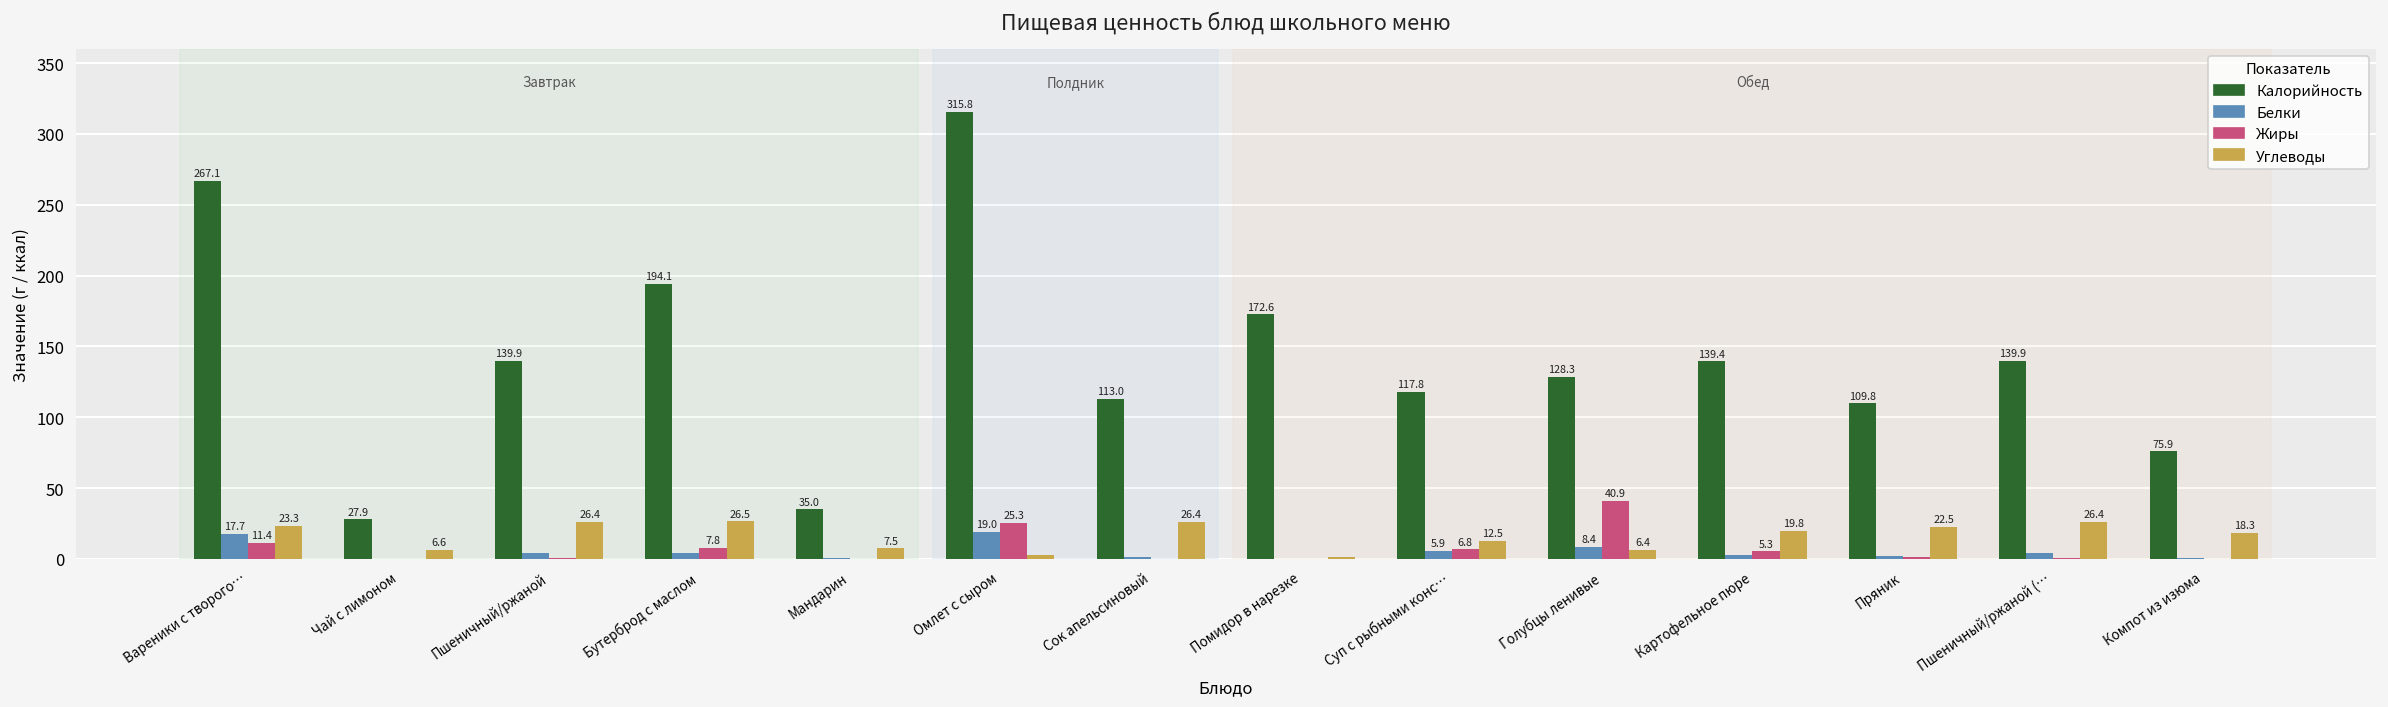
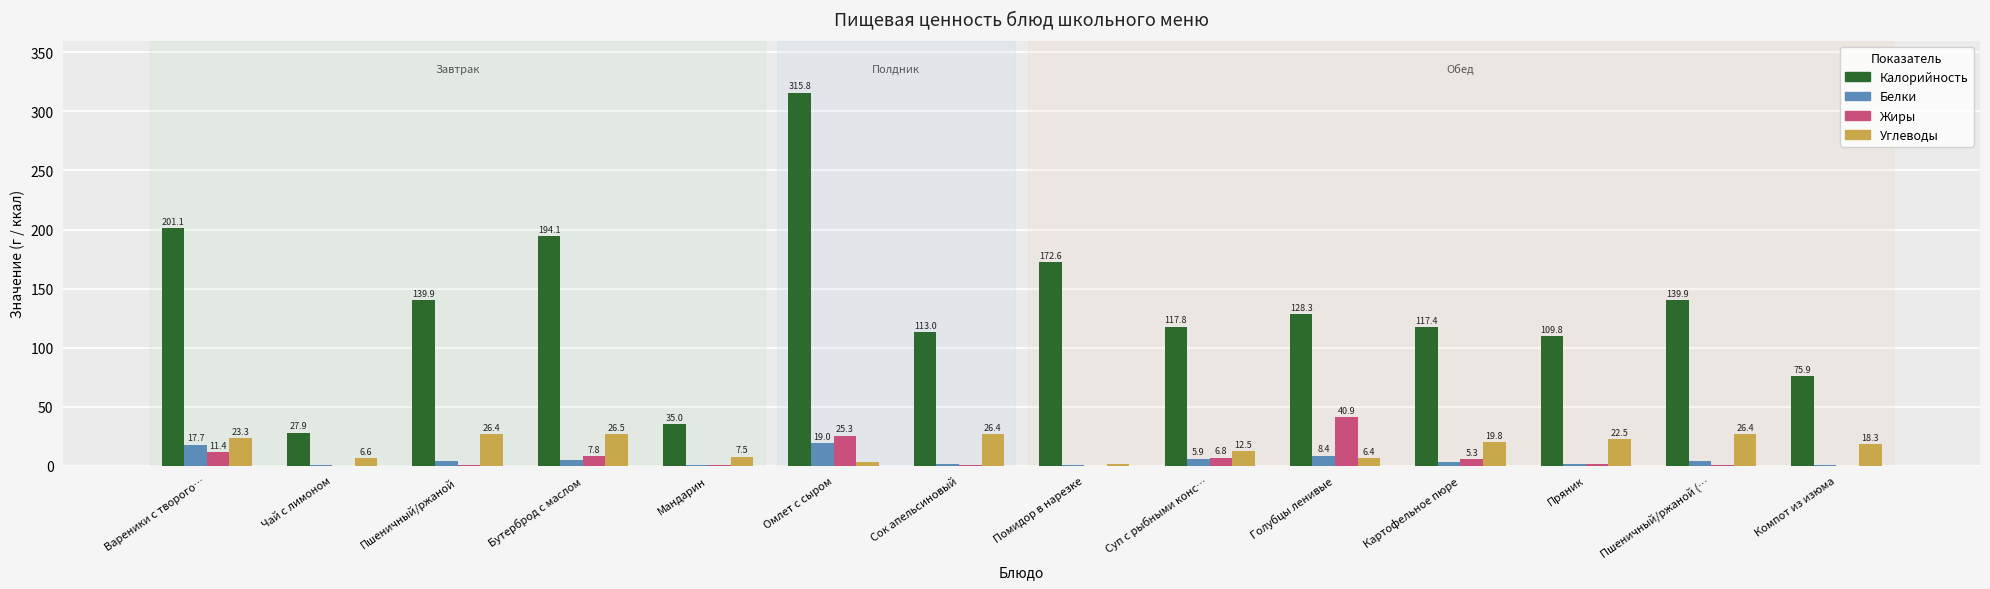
Калорийность, Вареники с творого…: 267.1 -> 201.1
Калорийность, Картофельное пюре: 139.4 -> 117.4
